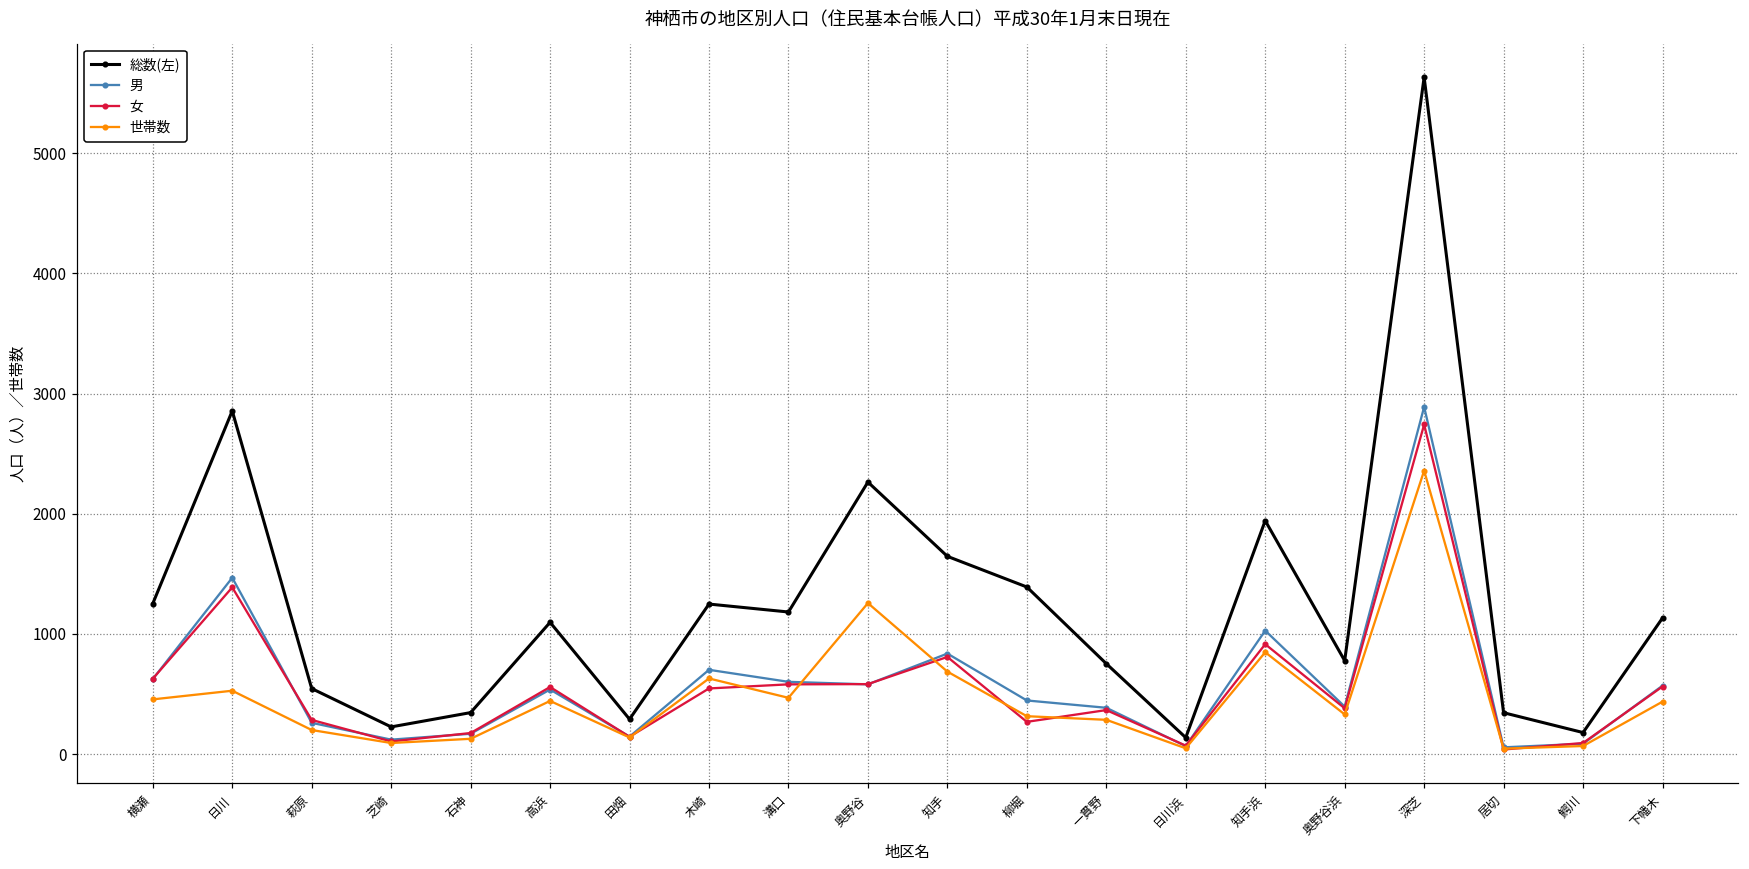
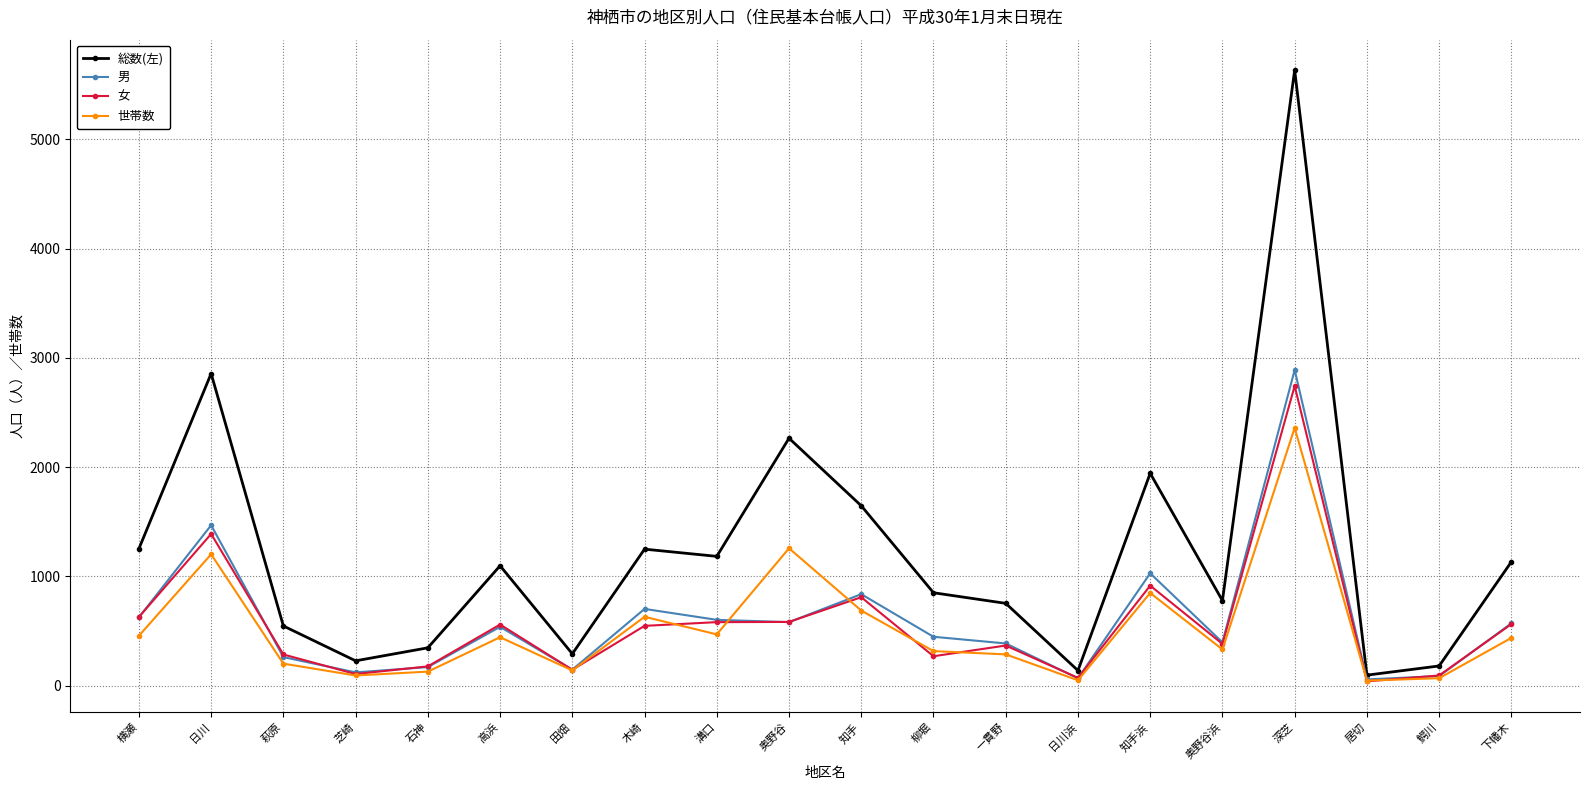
世帯数, 日川: 530 -> 1200
総数(左), 柳堀: 1390 -> 850
総数(左), 居切: 350 -> 100
